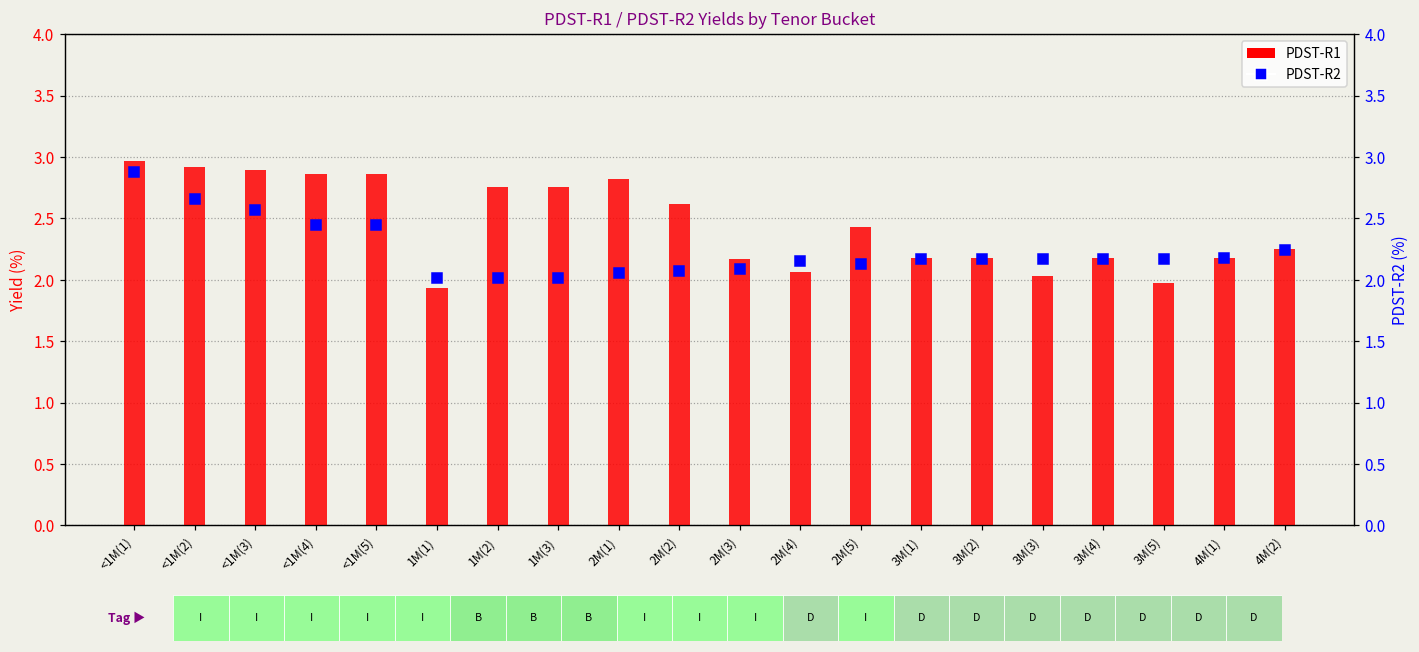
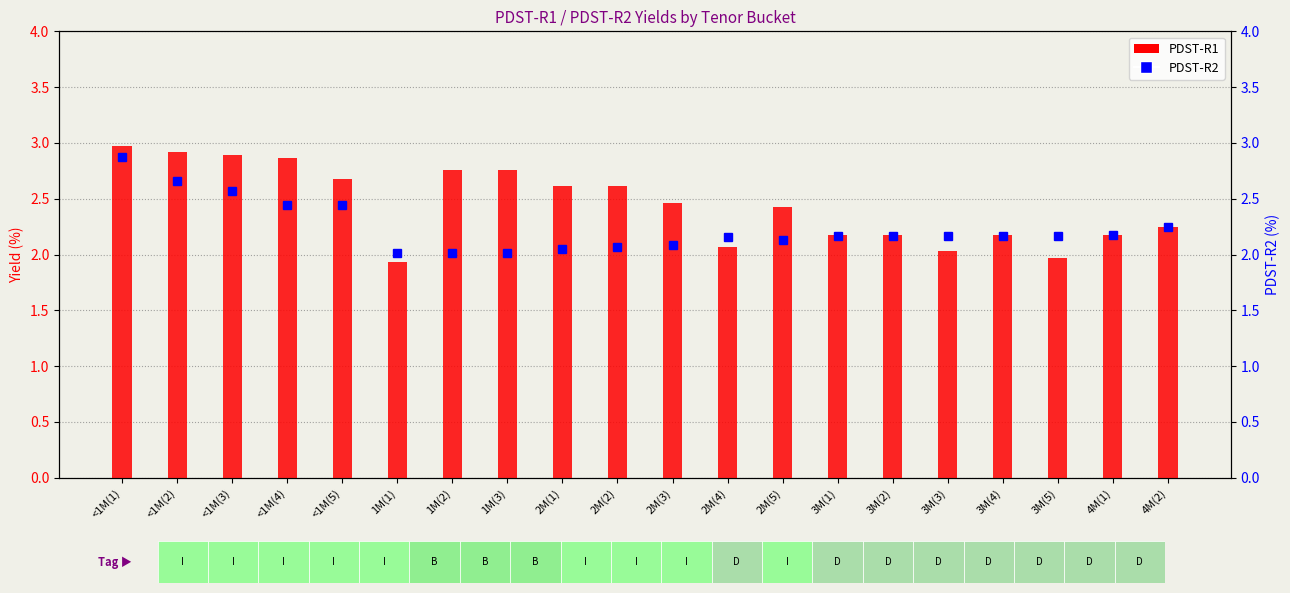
PDST-R1 / PDST-R2 Yields by Tenor Bucket, PDST-R1, <1M(5): 2.86 -> 2.68
PDST-R1 / PDST-R2 Yields by Tenor Bucket, PDST-R1, 2M(1): 2.82 -> 2.61
PDST-R1 / PDST-R2 Yields by Tenor Bucket, PDST-R1, 2M(3): 2.17 -> 2.47
